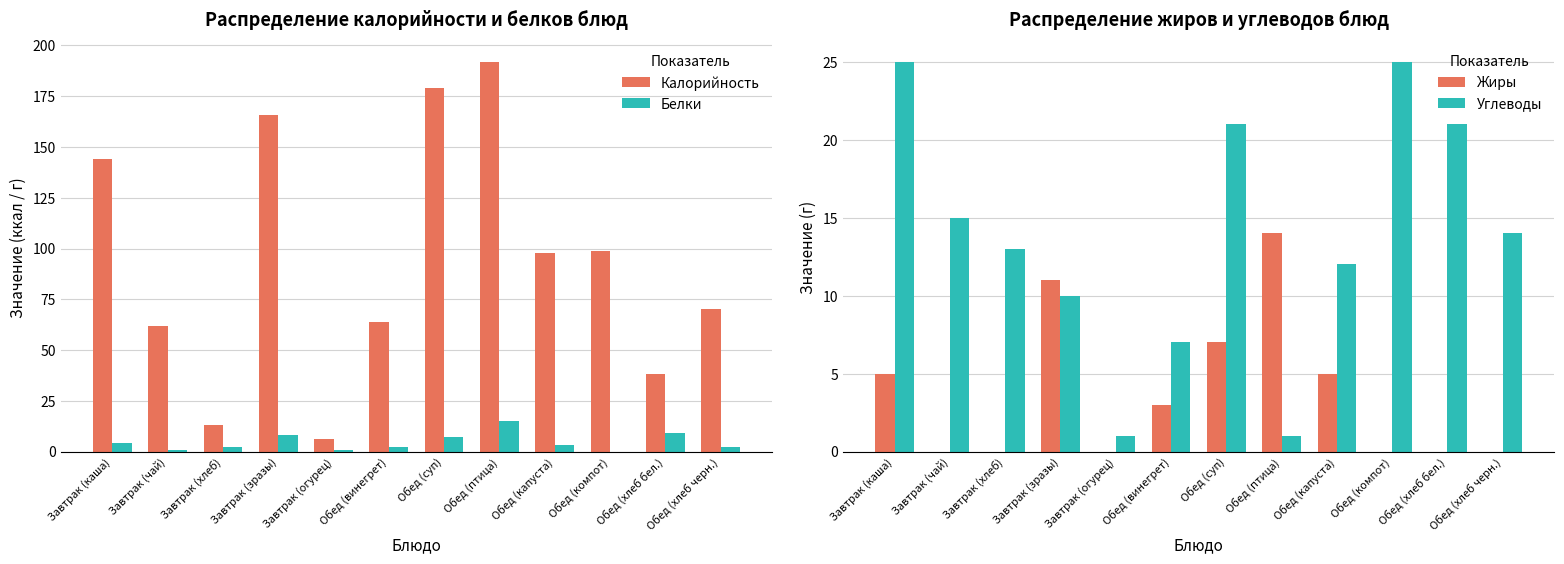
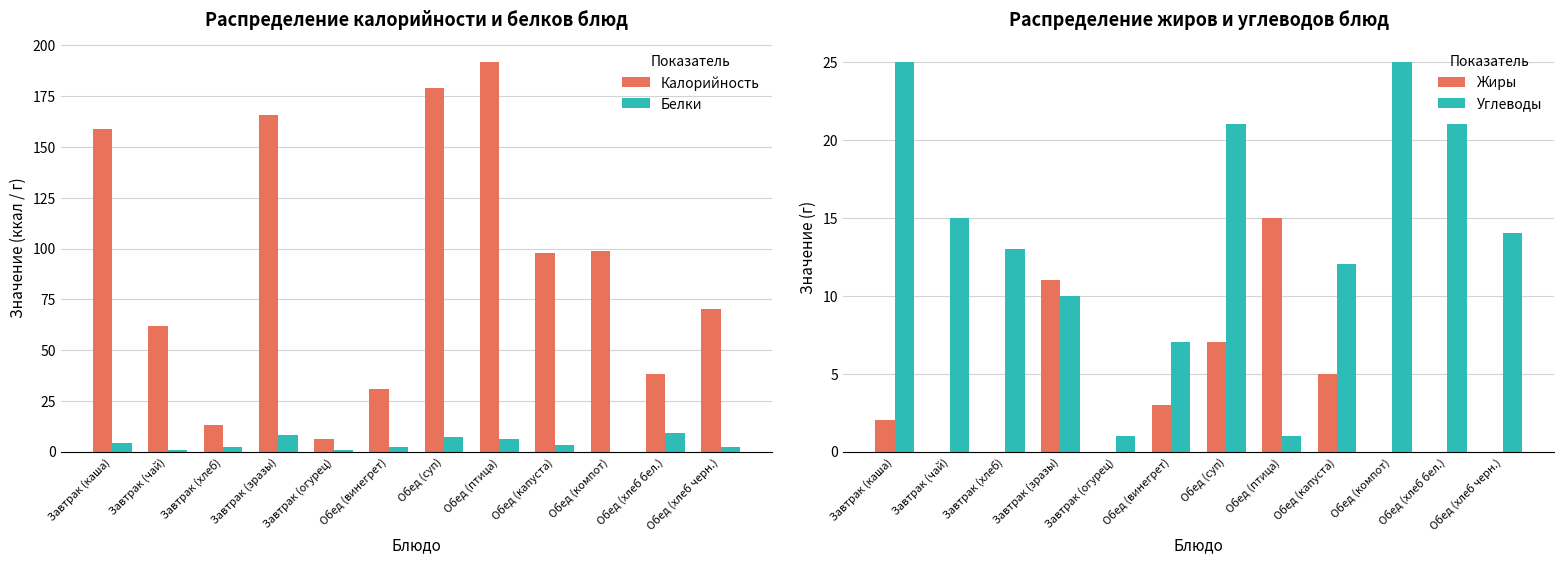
Распределение калорийности и белков блюд, Калорийность, Завтрак (каша): 144 -> 159
Распределение калорийности и белков блюд, Калорийность, Обед (винегрет): 64 -> 31
Распределение калорийности и белков блюд, Белки, Обед (птица): 15 -> 6
Распределение жиров и углеводов блюд, Жиры, Завтрак (каша): 5 -> 2
Распределение жиров и углеводов блюд, Жиры, Обед (птица): 14 -> 15
